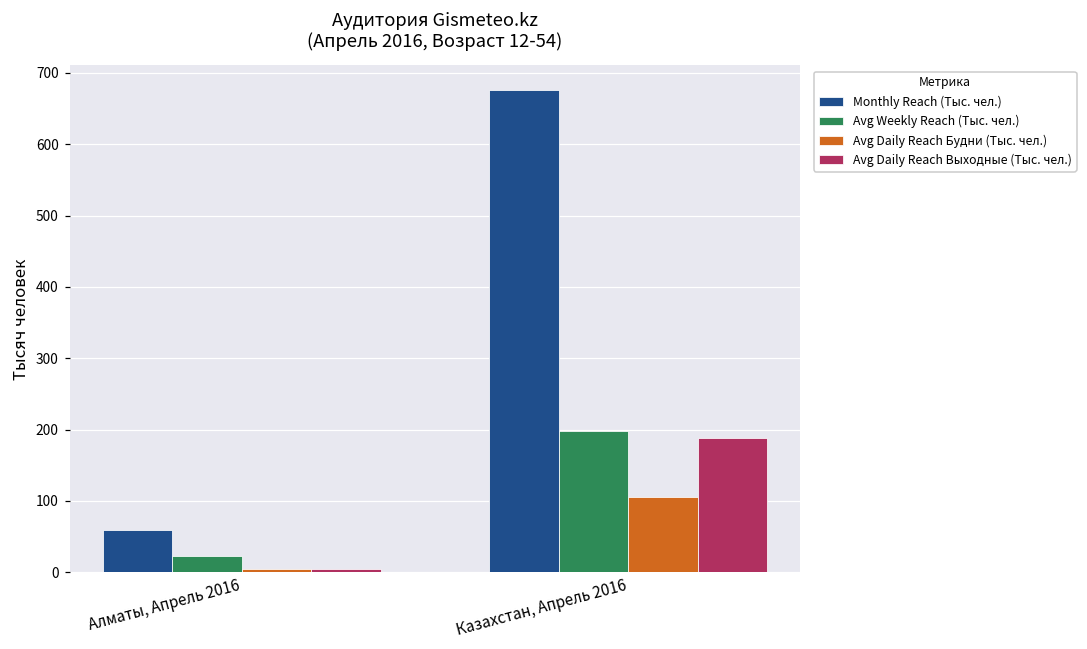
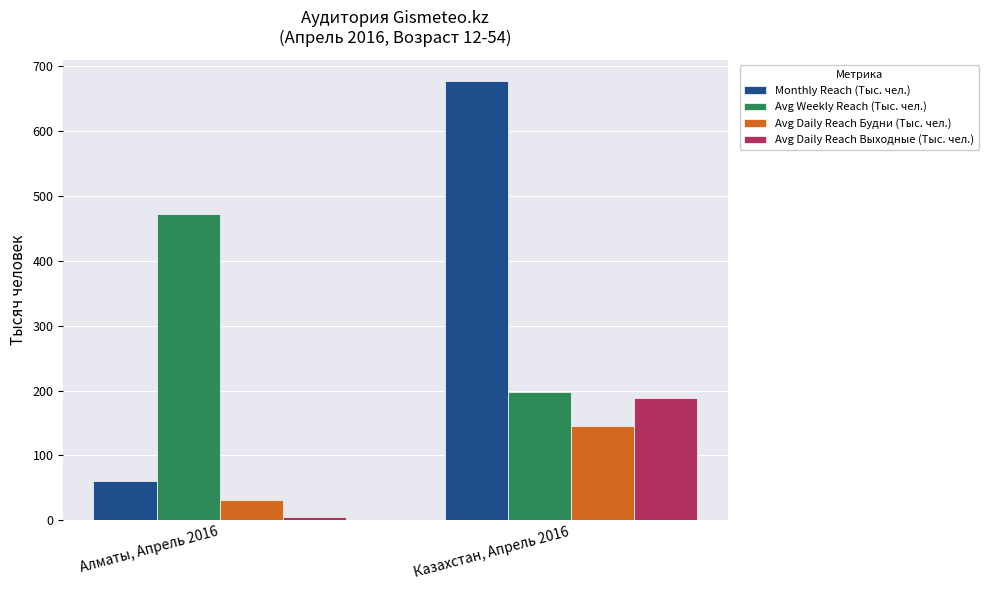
Avg Weekly Reach (Тыс. чел.), Алматы, Апрель 2016: 20 -> 470
Avg Daily Reach Будни (Тыс. чел.), Алматы, Апрель 2016: 0 -> 30
Avg Daily Reach Будни (Тыс. чел.), Казахстан, Апрель 2016: 110 -> 150
